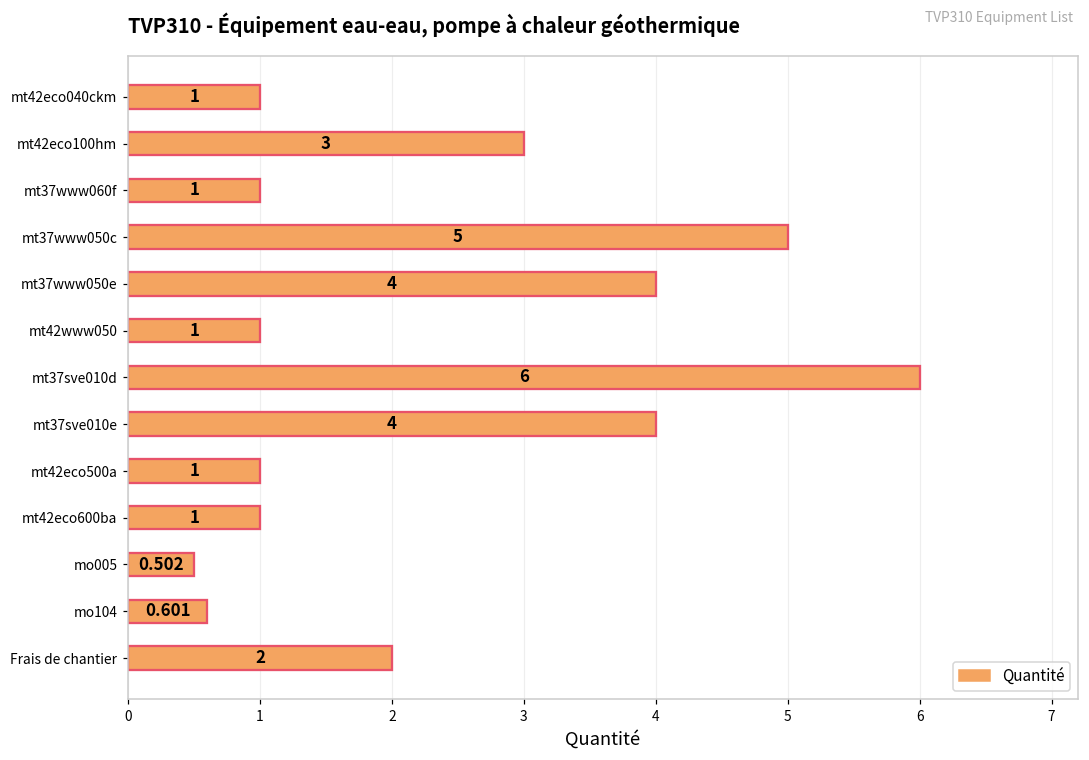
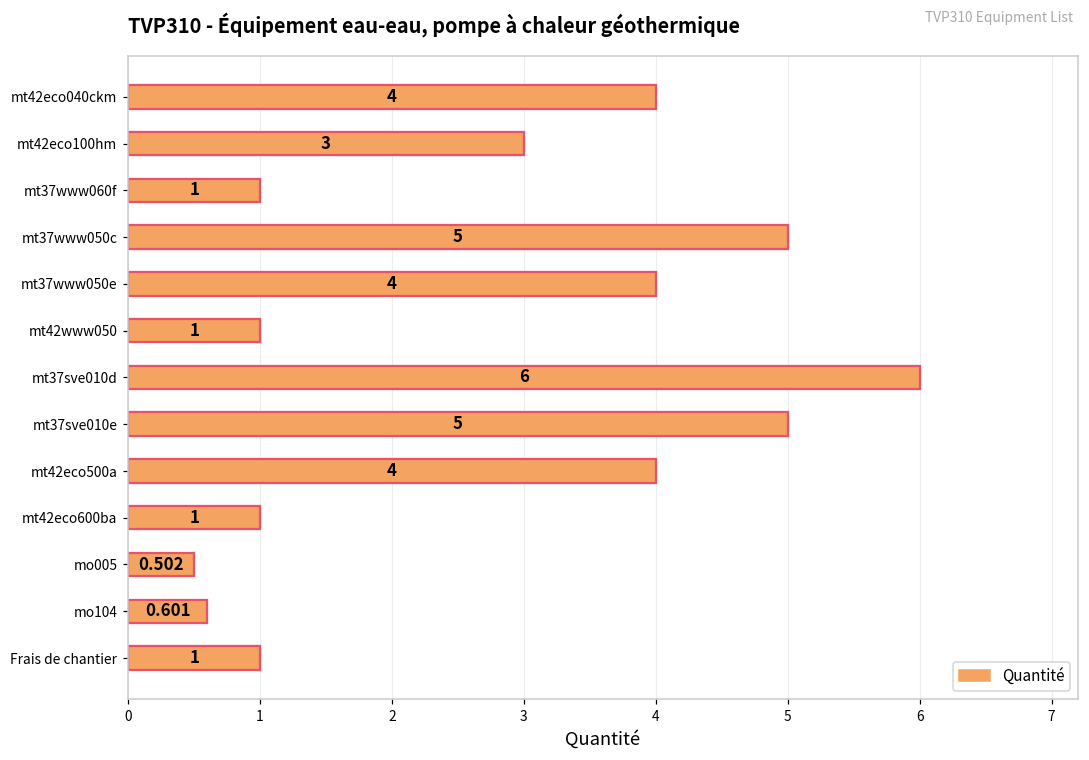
mt42eco040ckm: 1 -> 4
mt37sve010e: 4 -> 5
mt42eco500a: 1 -> 4
Frais de chantier: 2 -> 1
